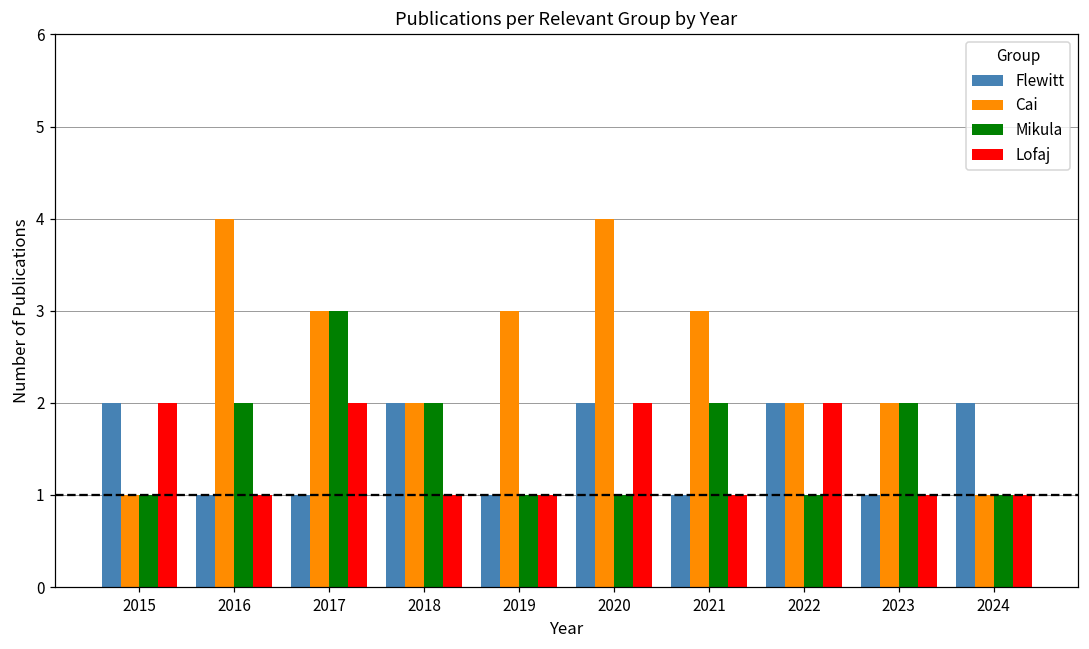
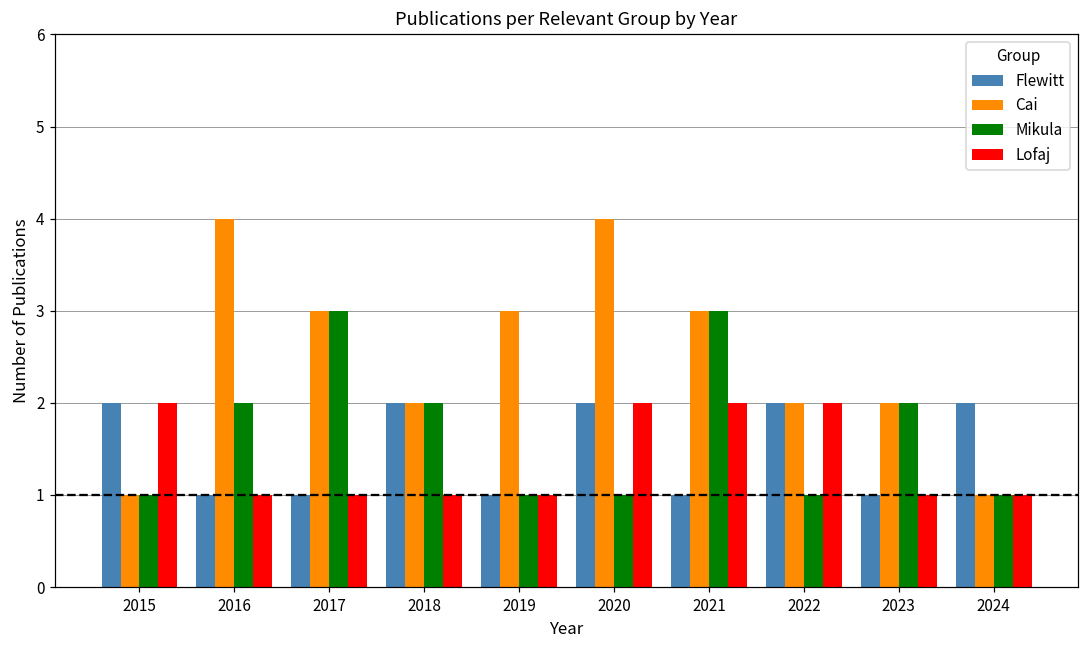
Lofaj, 2017: 2 -> 1
Mikula, 2021: 2 -> 3
Lofaj, 2021: 1 -> 2
